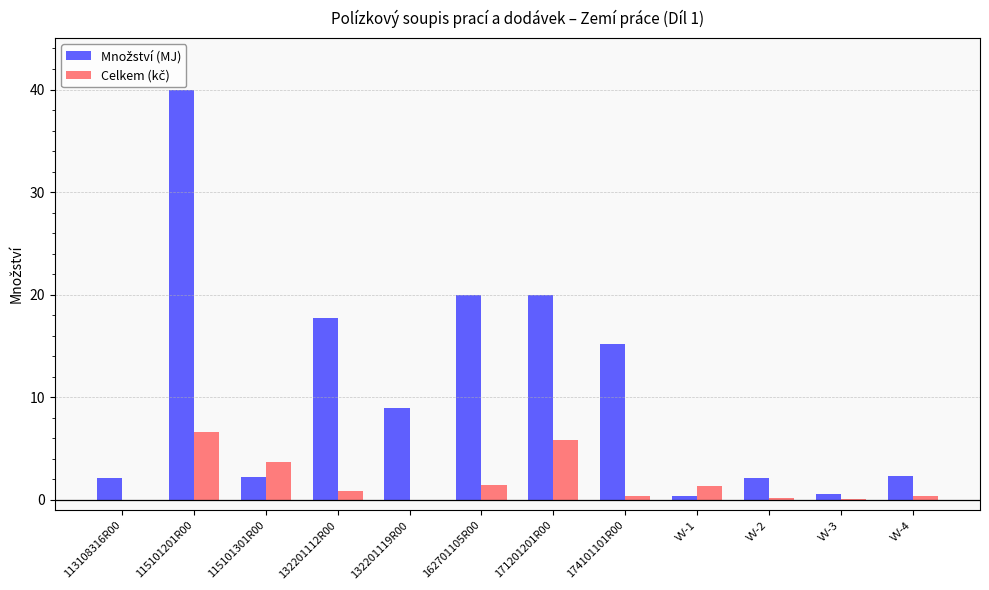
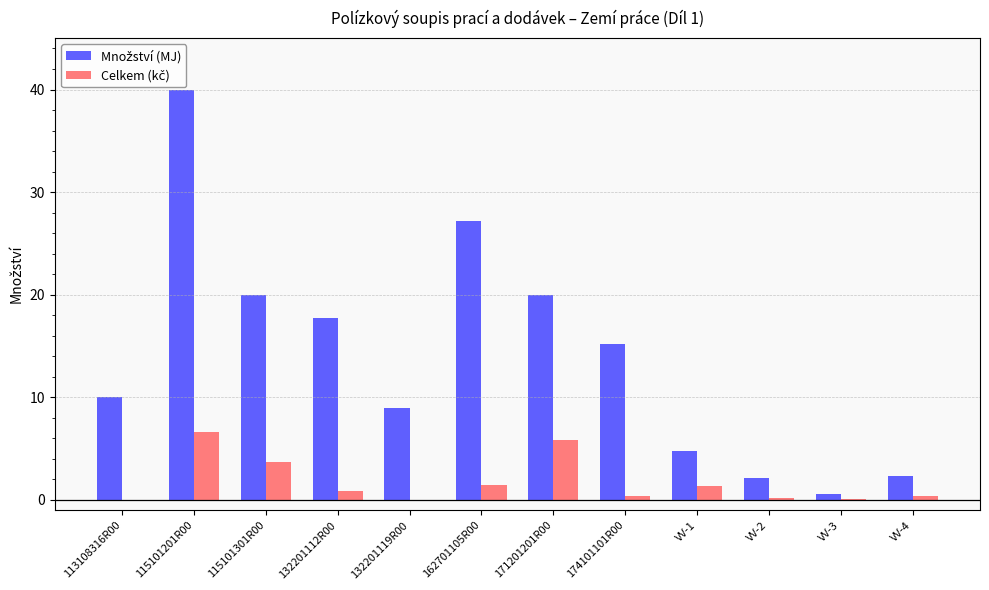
Množství (MJ), 113108316R00: 2.1 -> 10.0
Množství (MJ), 115101301R00: 2.2 -> 20.0
Množství (MJ), 162701105R00: 19.9 -> 27.2
Množství (MJ), VV-1: 0.4 -> 4.7
